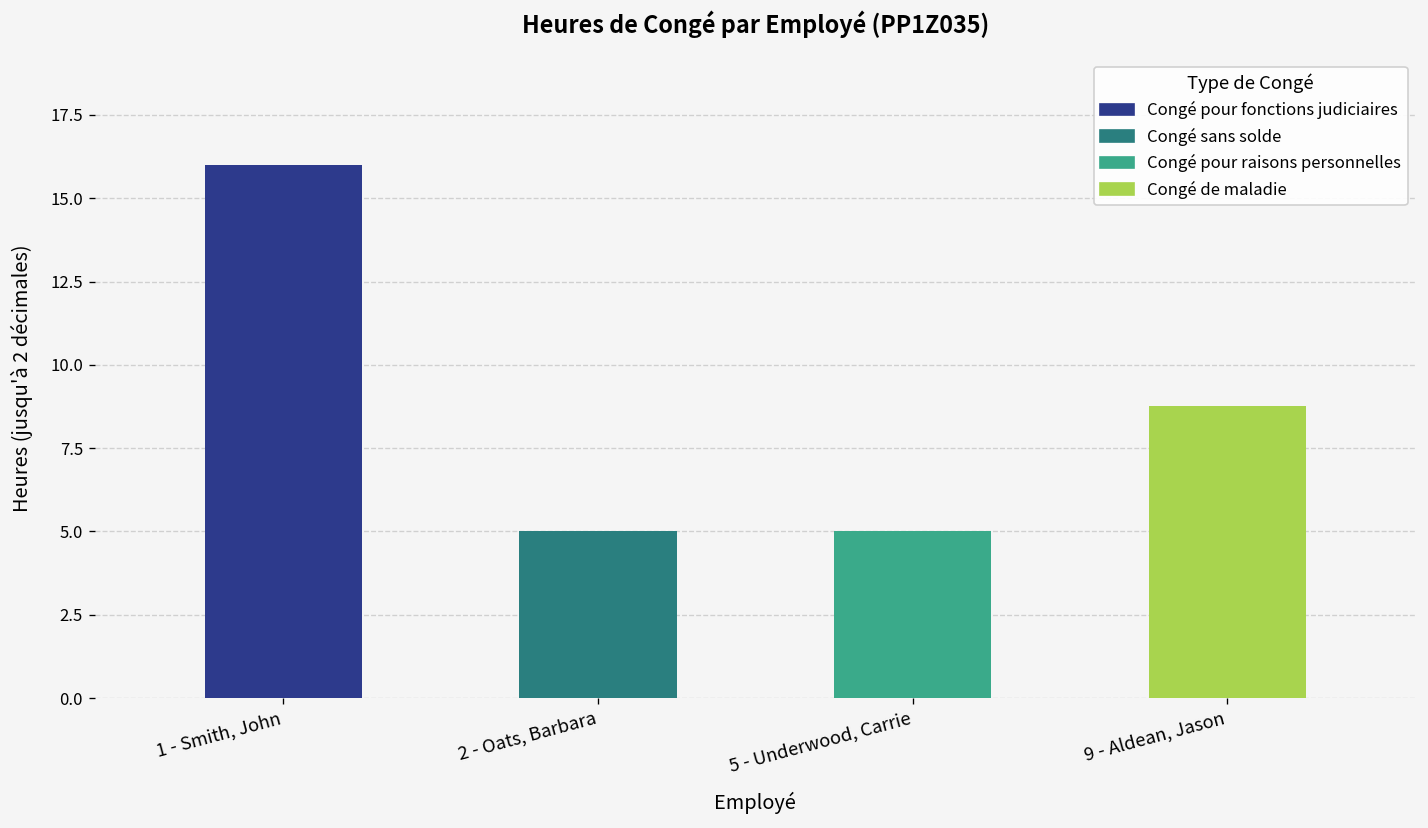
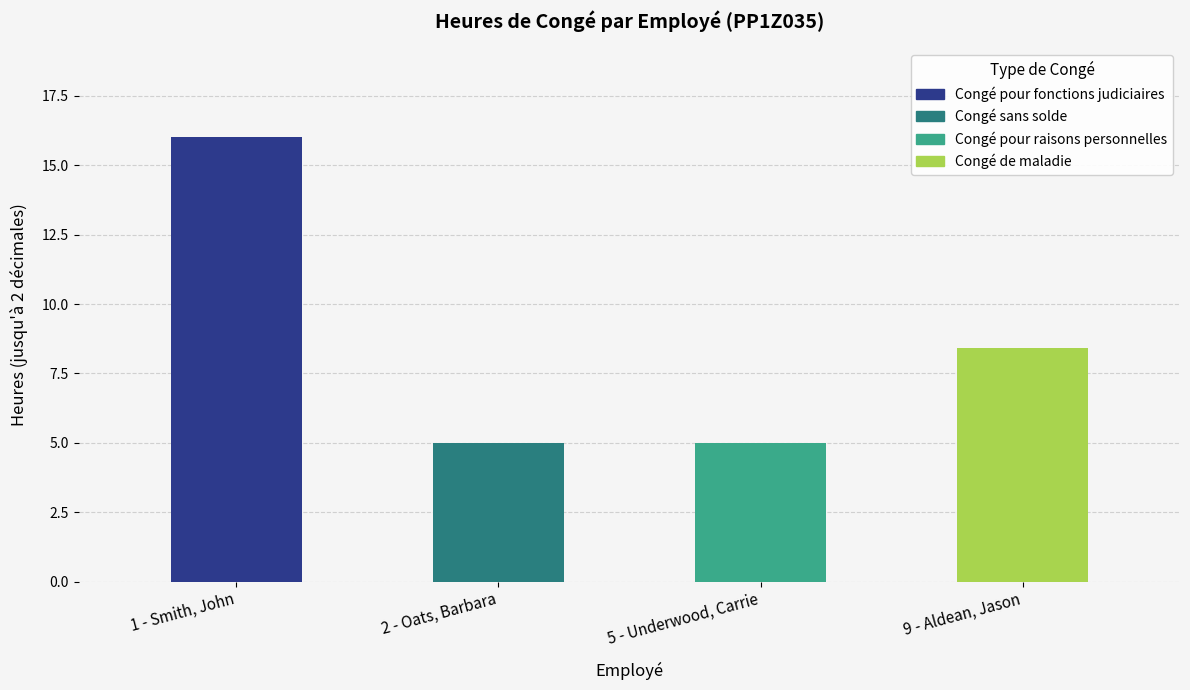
9 - Aldean, Jason: 8.8 -> 8.4
